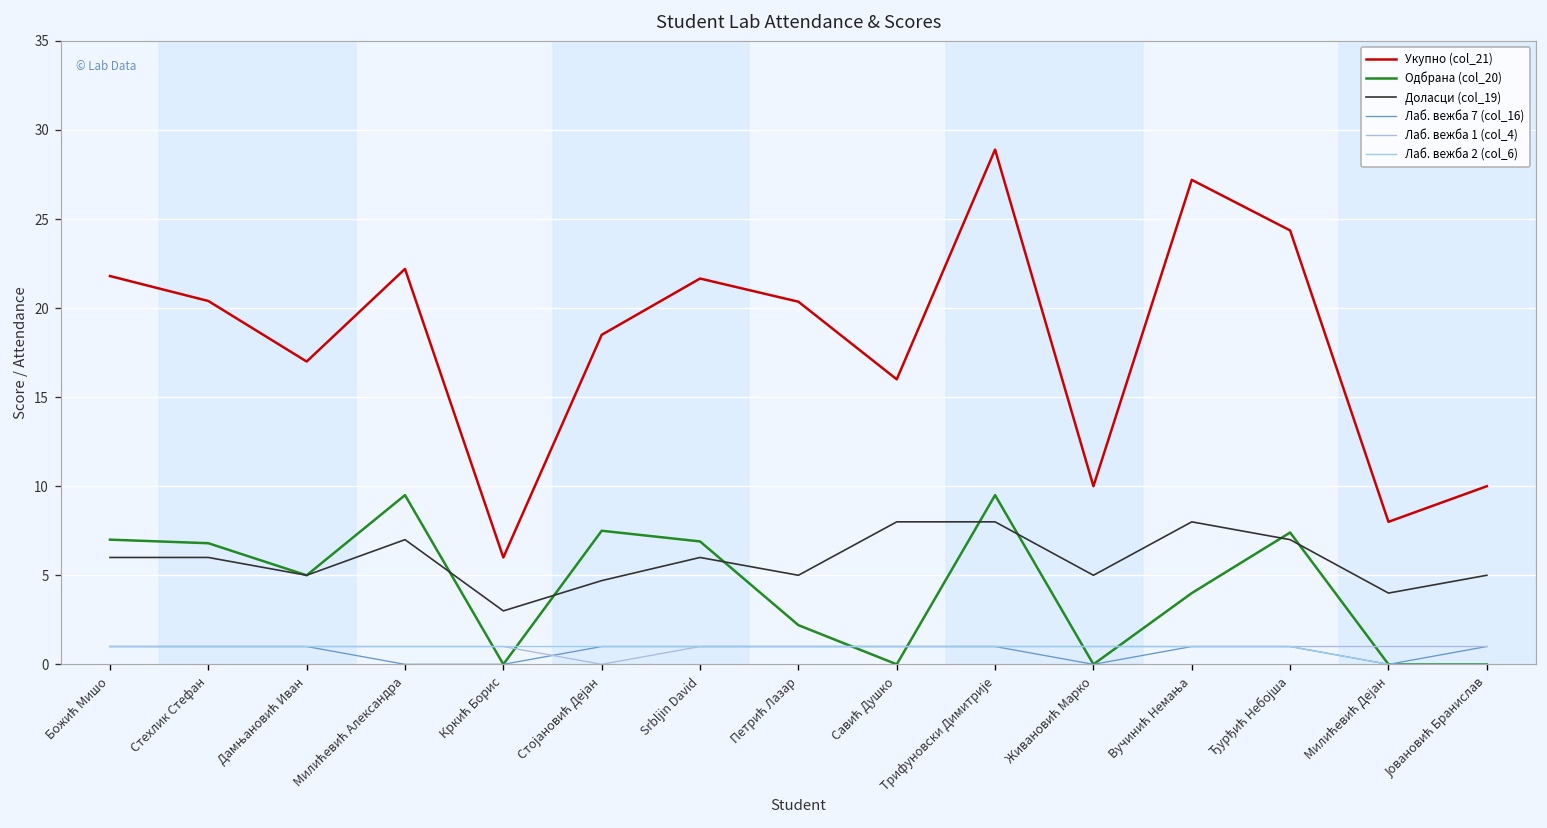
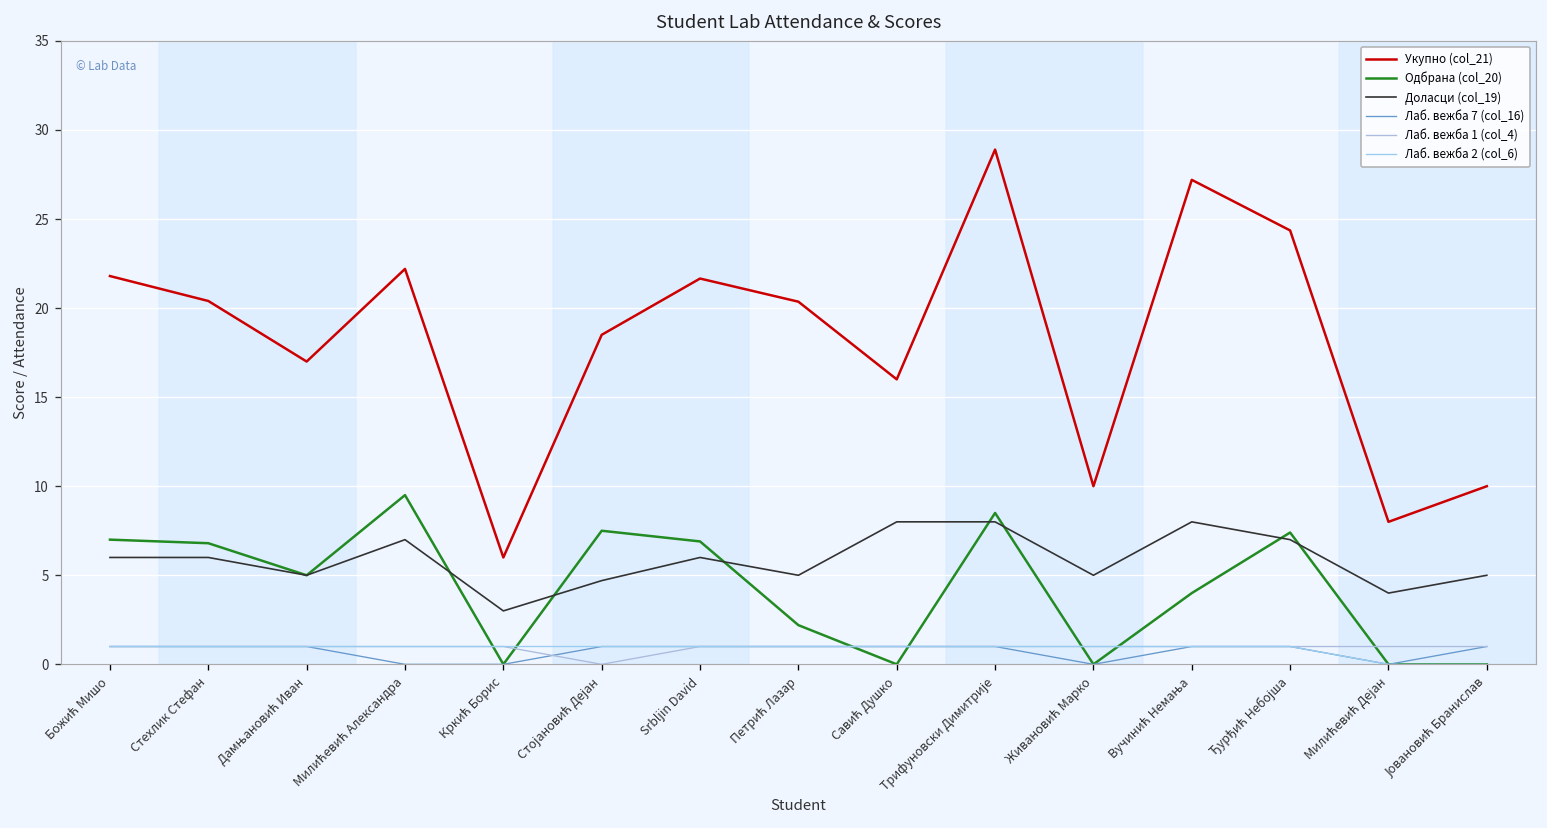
Одбрана (col_20), Трифуновски Димитрије: 9.5 -> 8.5
